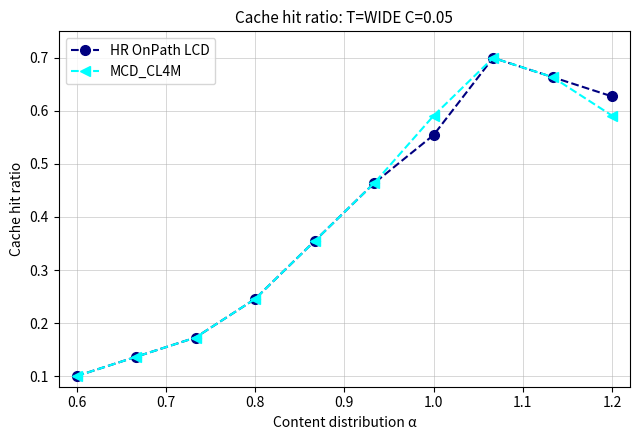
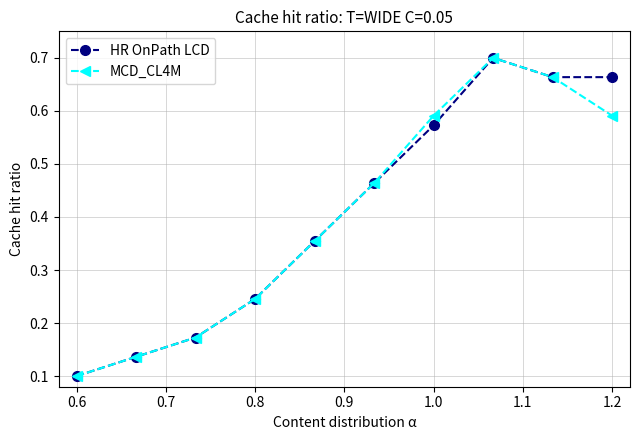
HR OnPath LCD, 1.0: 0.55 -> 0.57
HR OnPath LCD, 1.2: 0.63 -> 0.66
